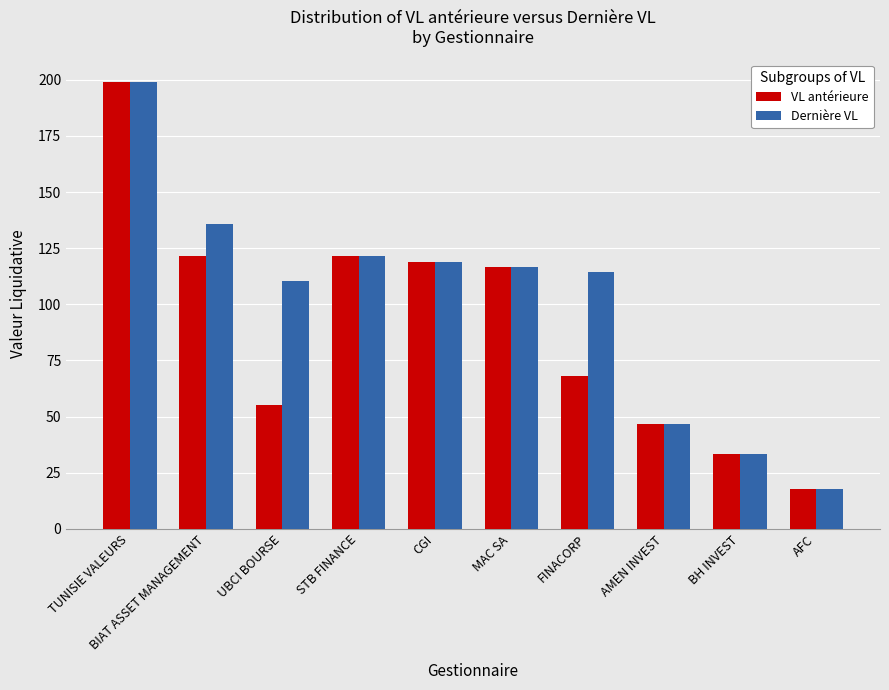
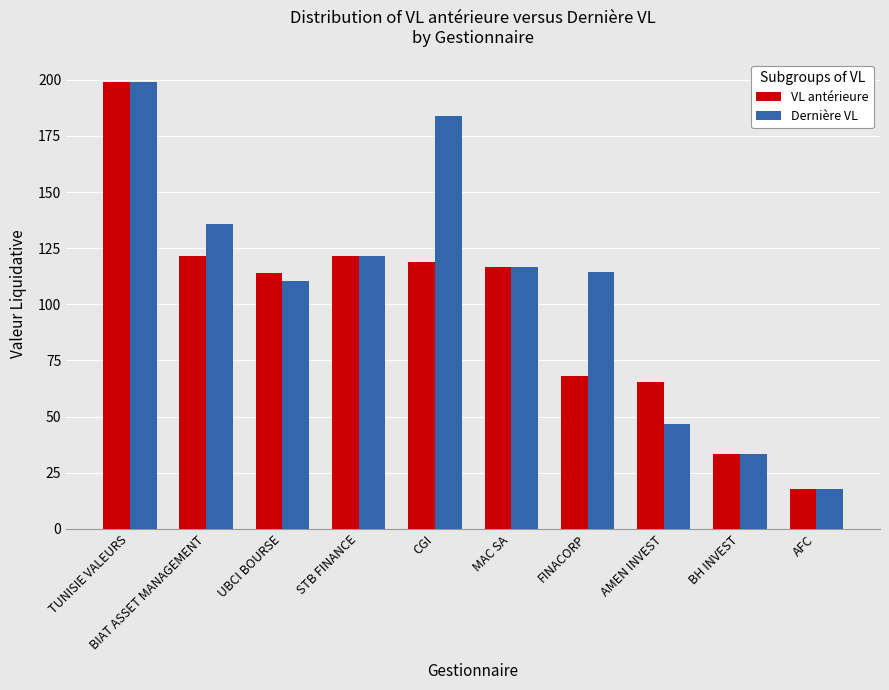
VL antérieure, UBCI BOURSE: 55 -> 114
Dernière VL, CGI: 119 -> 184
VL antérieure, AMEN INVEST: 47 -> 66
